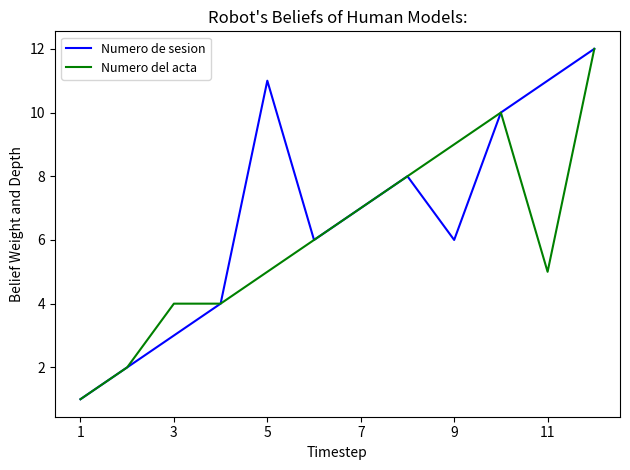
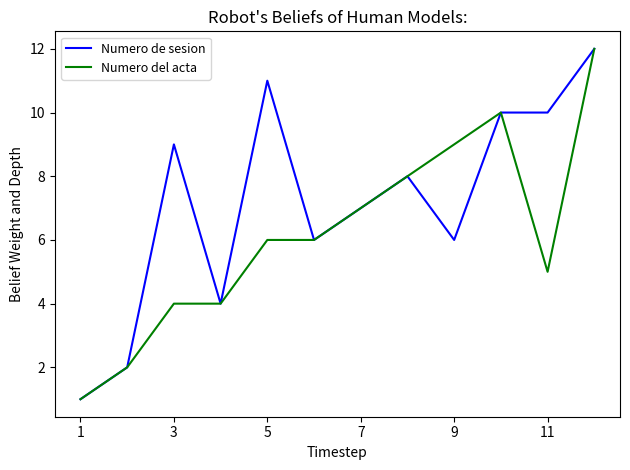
Numero de sesion, 3: 3 -> 9
Numero del acta, 5: 5 -> 6
Numero de sesion, 11: 11 -> 10
